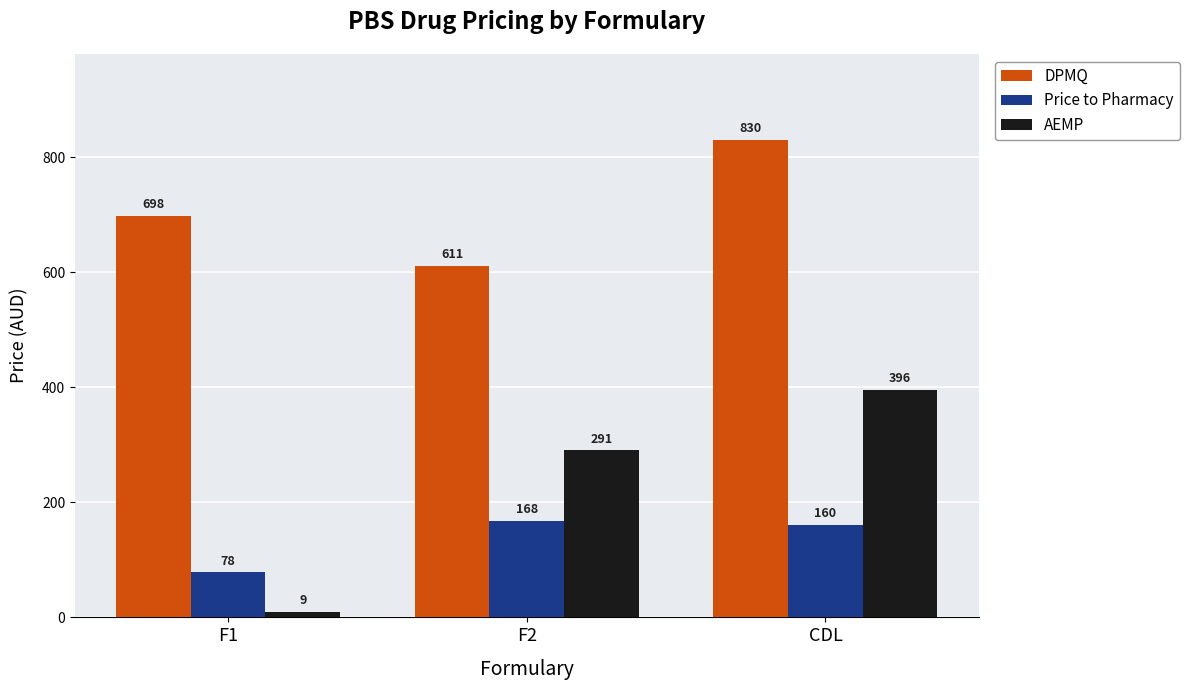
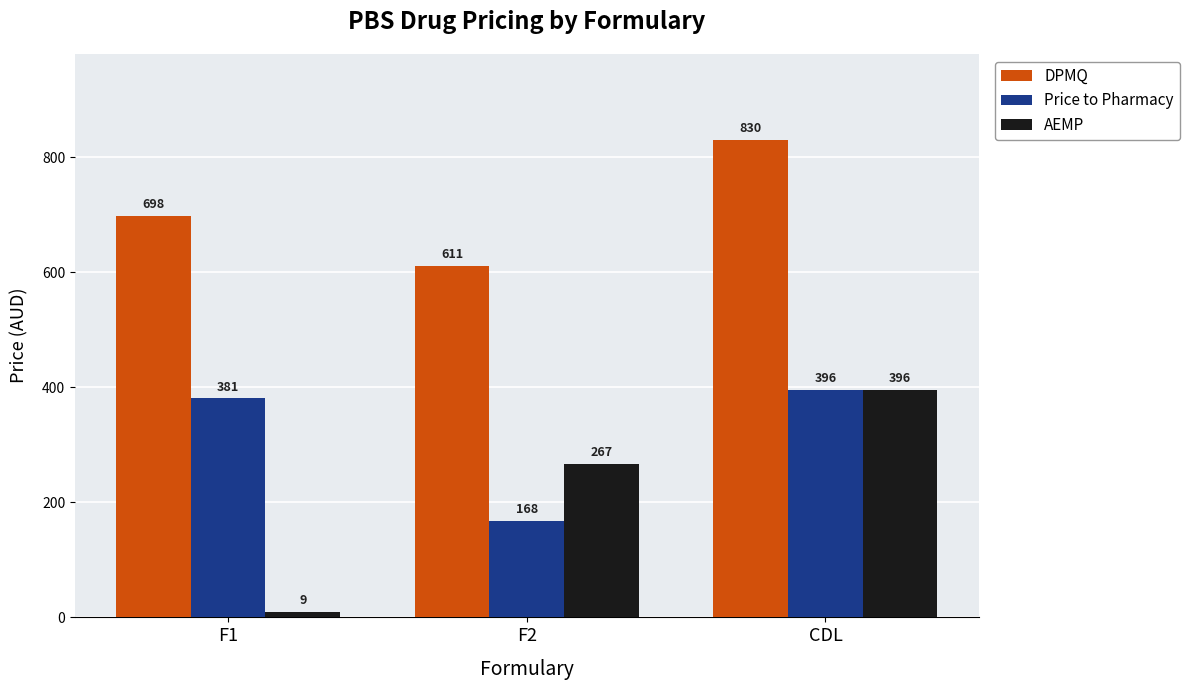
Price to Pharmacy, F1: 78 -> 381
AEMP, F2: 291 -> 267
Price to Pharmacy, CDL: 160 -> 396
